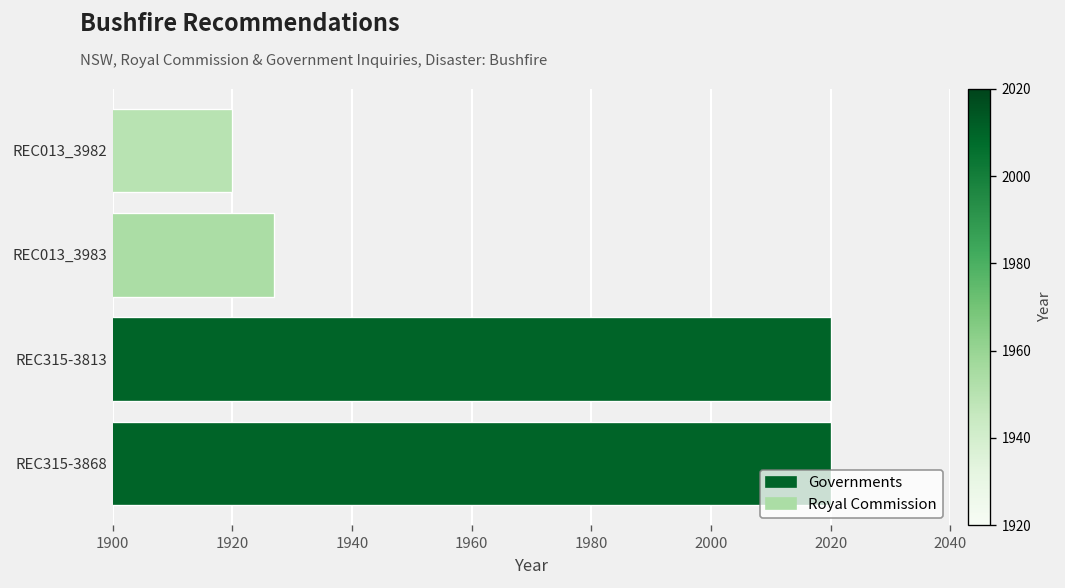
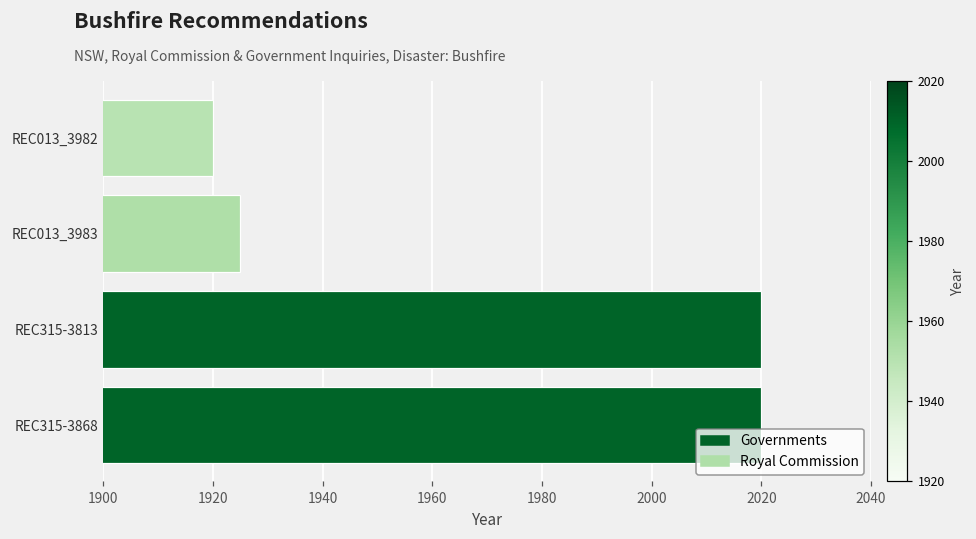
REC013_3983: 1927 -> 1925
